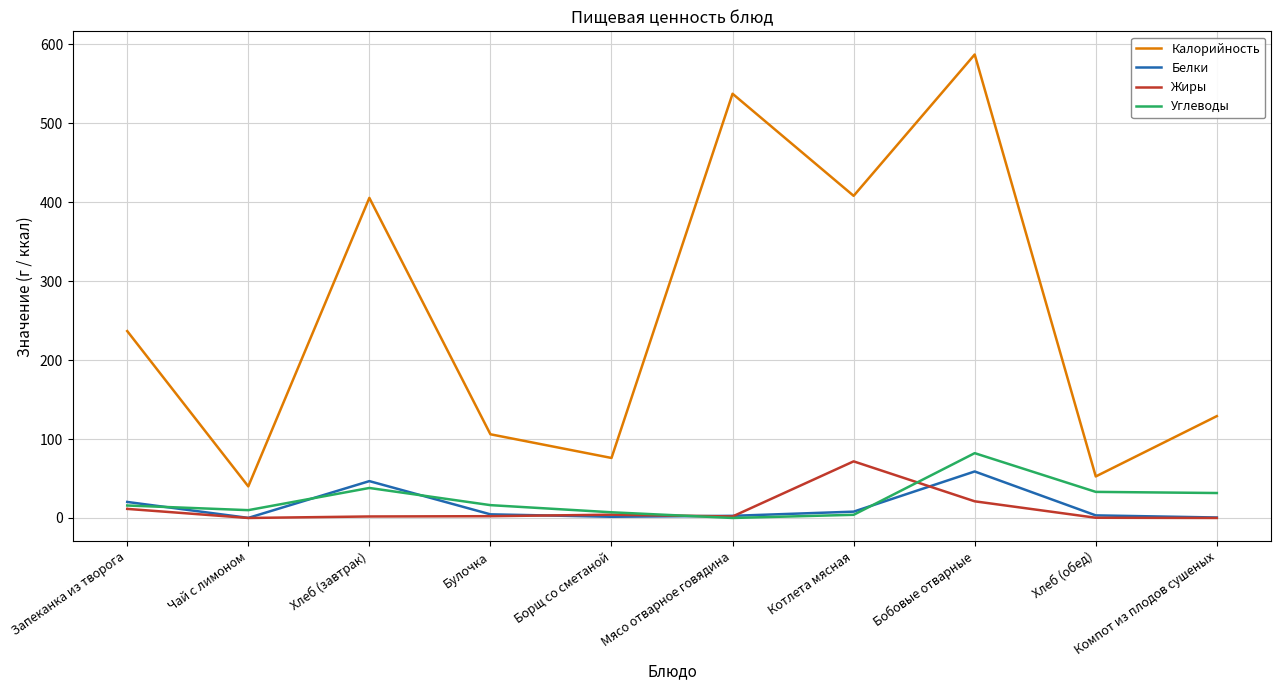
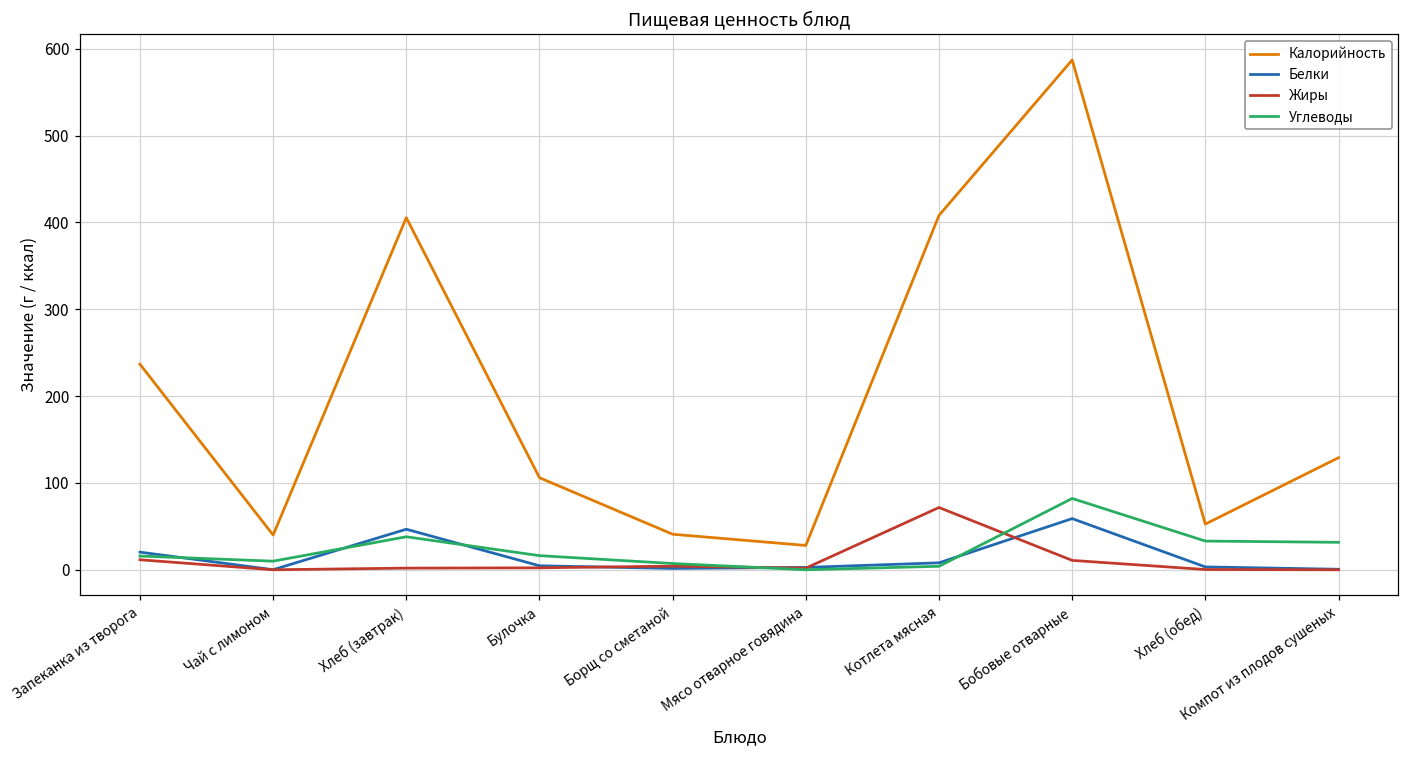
Калорийность, Борщ со сметаной: 80 -> 40
Калорийность, Мясо отварное говядина: 540 -> 30
Жиры, Бобовые отварные: 20 -> 10
